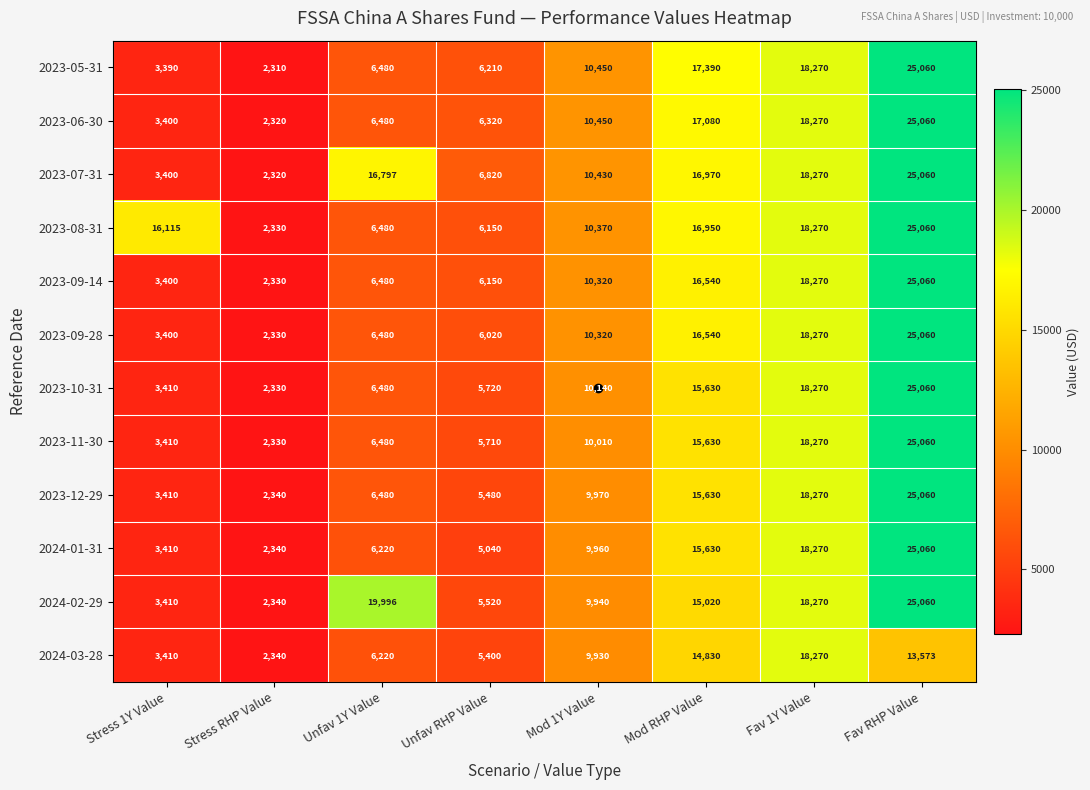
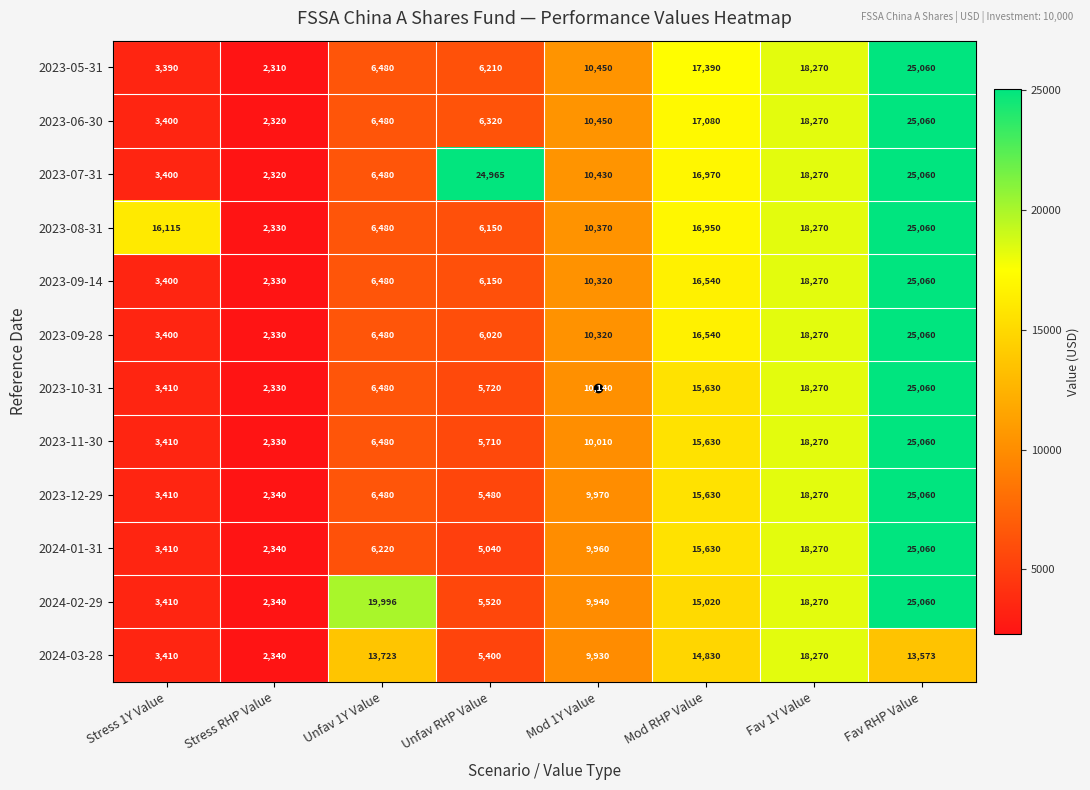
2023-07-31, Unfav 1Y Value: 16,797 -> 6,480
2023-07-31, Unfav RHP Value: 6,820 -> 24,965
2024-03-28, Unfav 1Y Value: 6,220 -> 13,723
